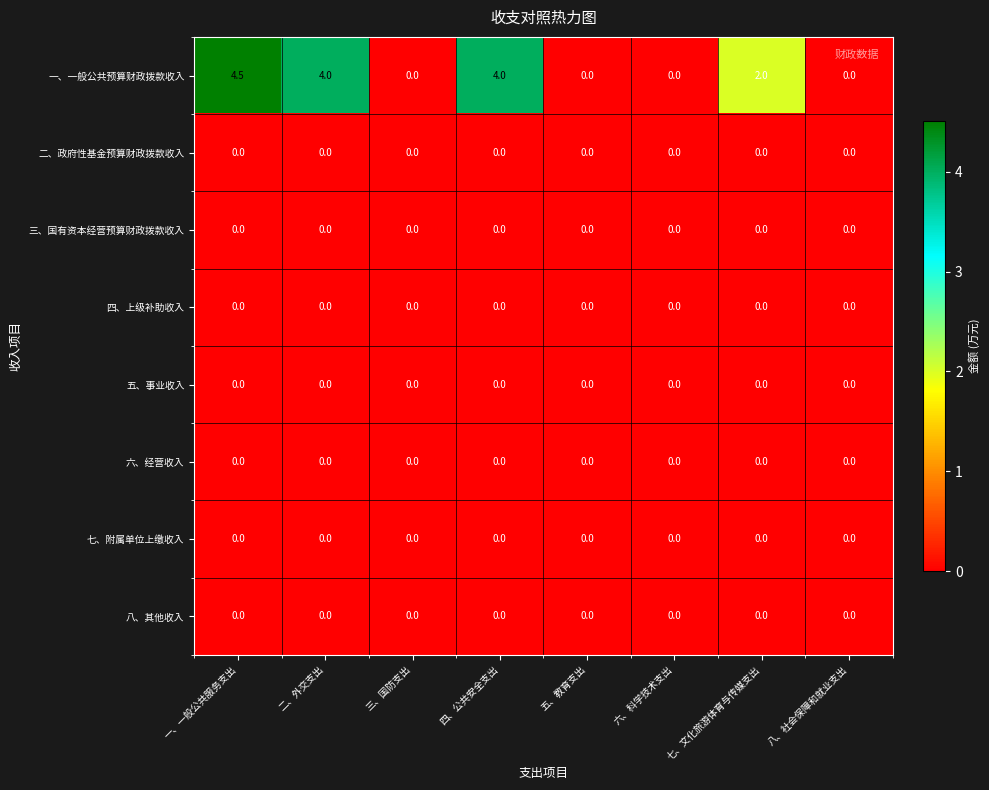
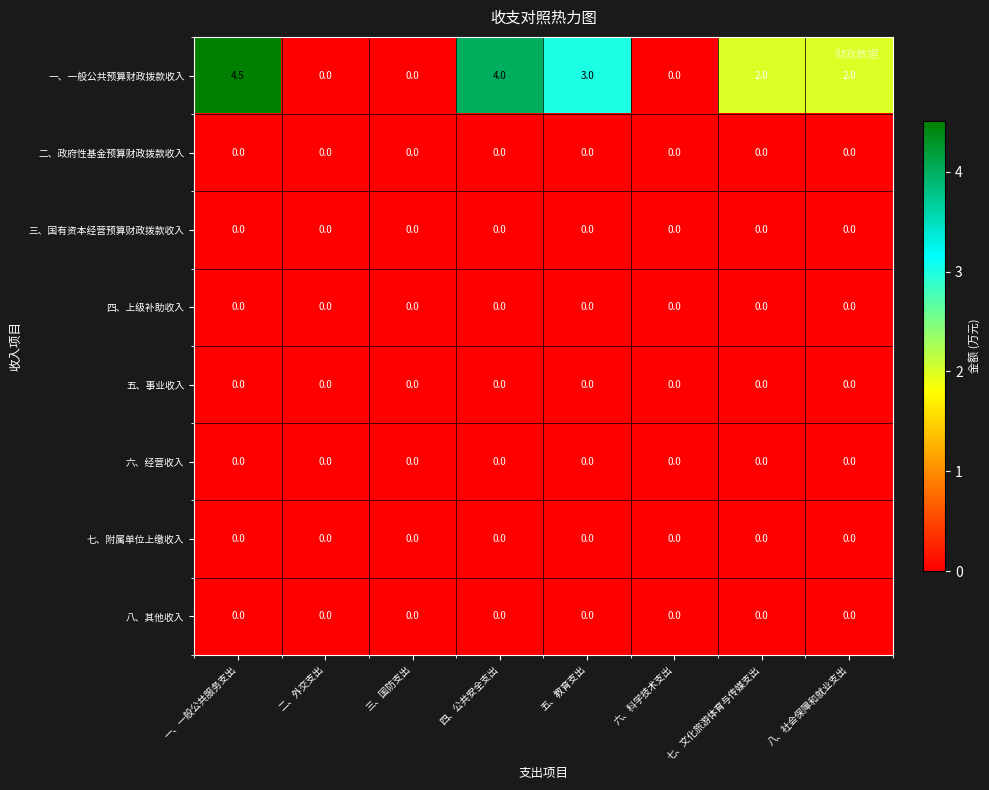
一、一般公共预算财政拨款收入, 二、外交支出: 4.0 -> 0.0
一、一般公共预算财政拨款收入, 五、教育支出: 0.0 -> 3.0
一、一般公共预算财政拨款收入, 八、社会保障和就业支出: 0.0 -> 2.0
